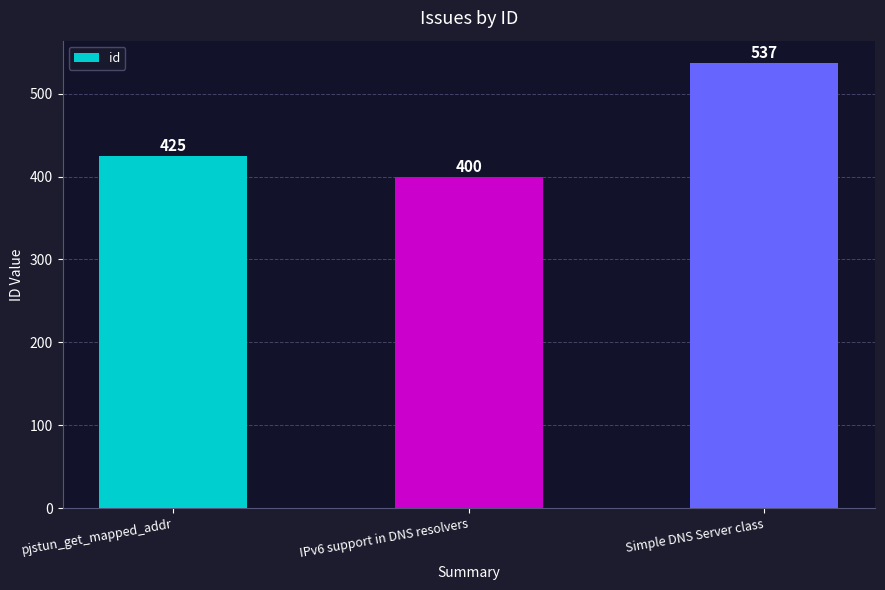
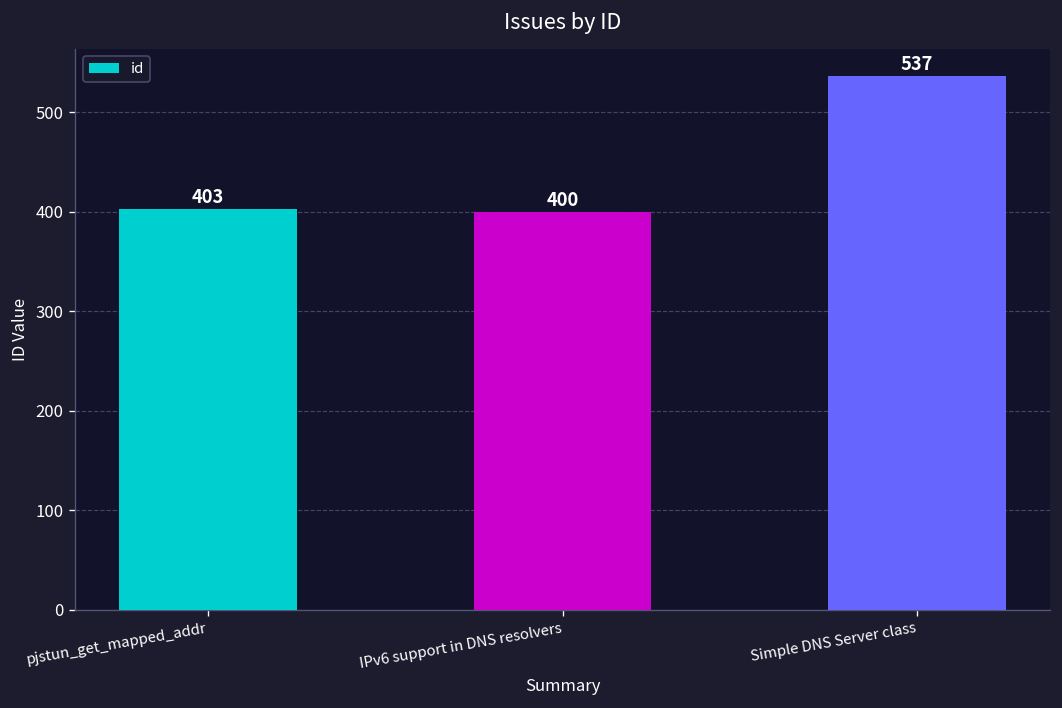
pjstun_get_mapped_addr: 425 -> 403
